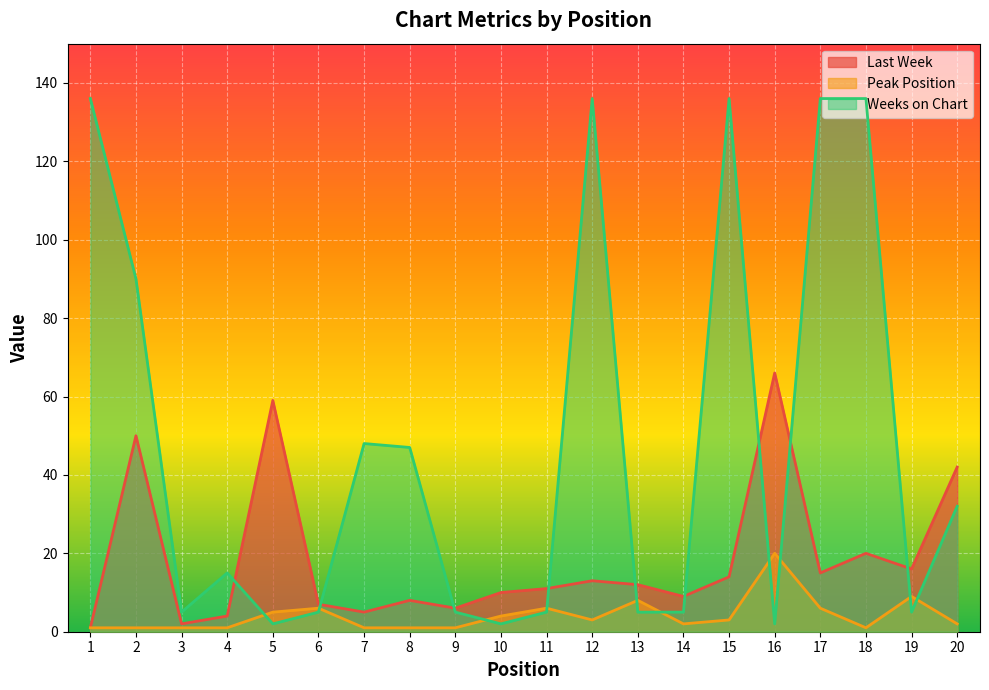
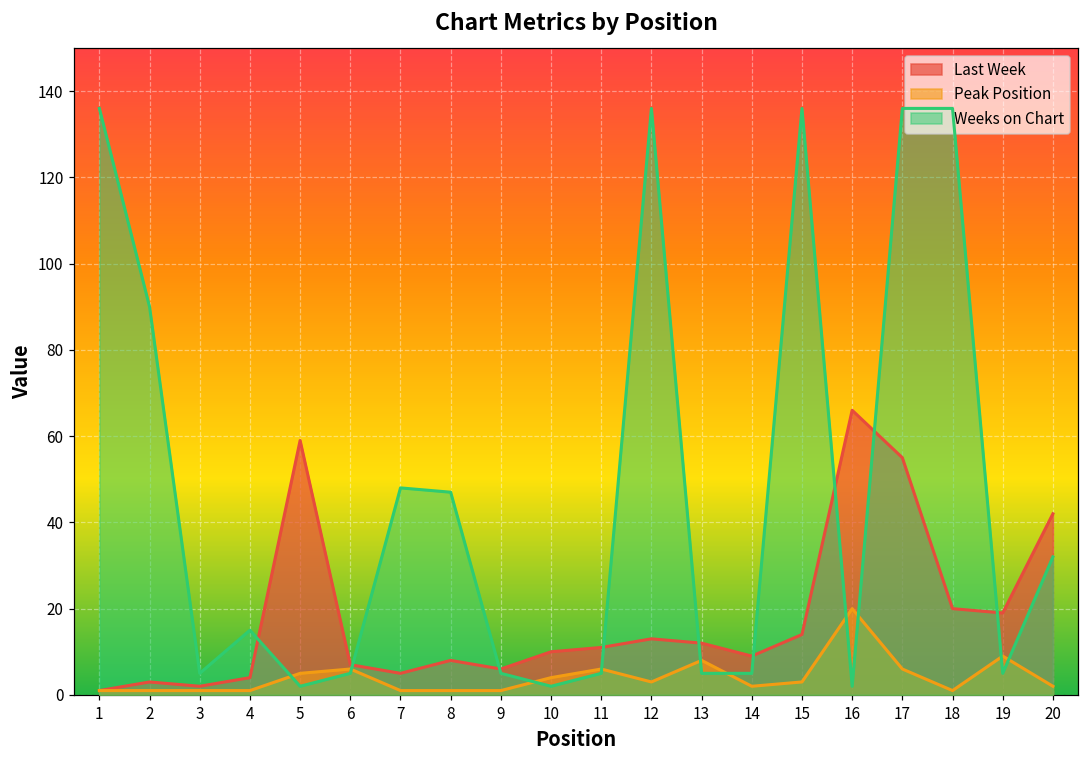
Last Week, 2: 50 -> 3
Last Week, 17: 15 -> 55
Last Week, 19: 16 -> 19
